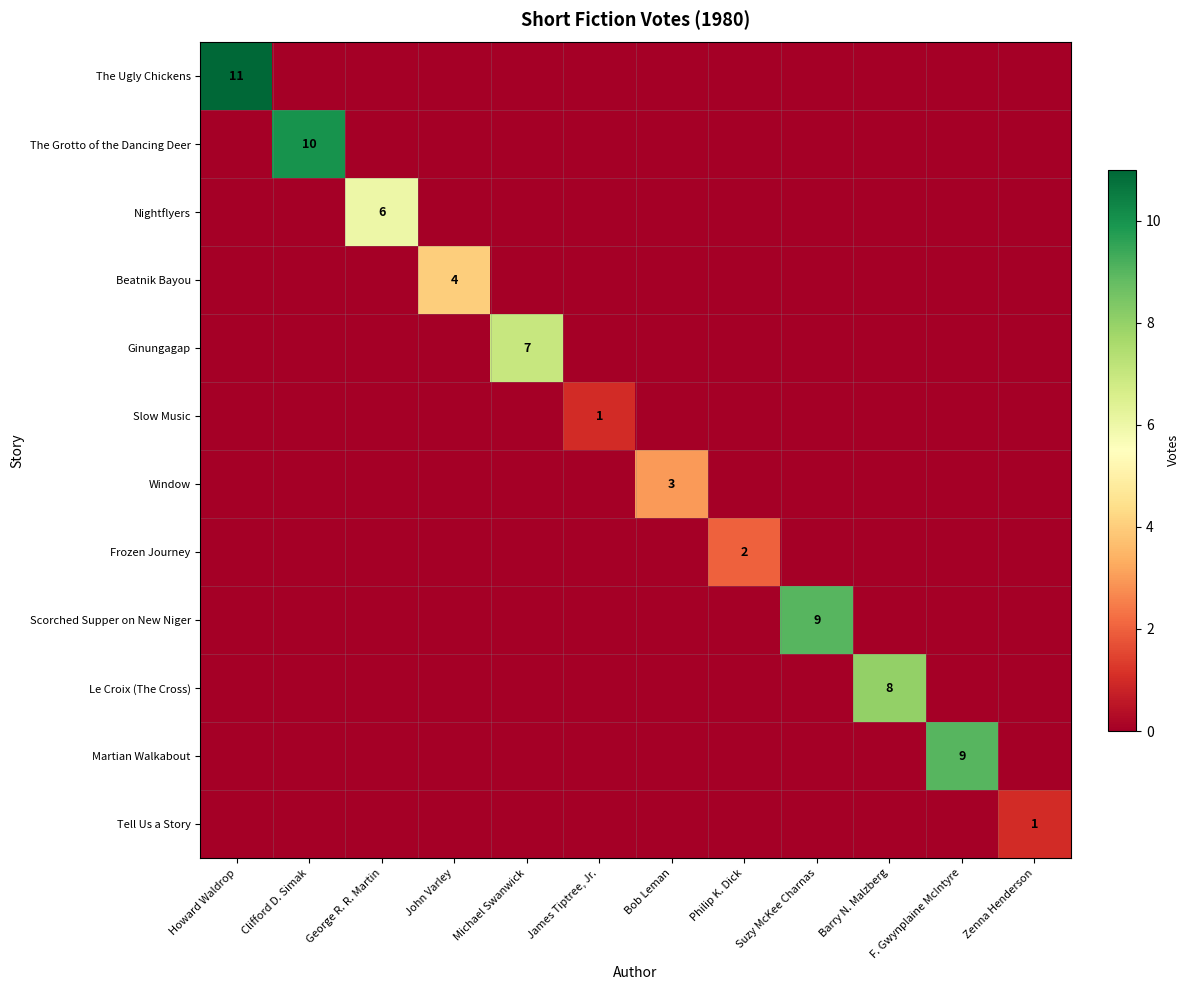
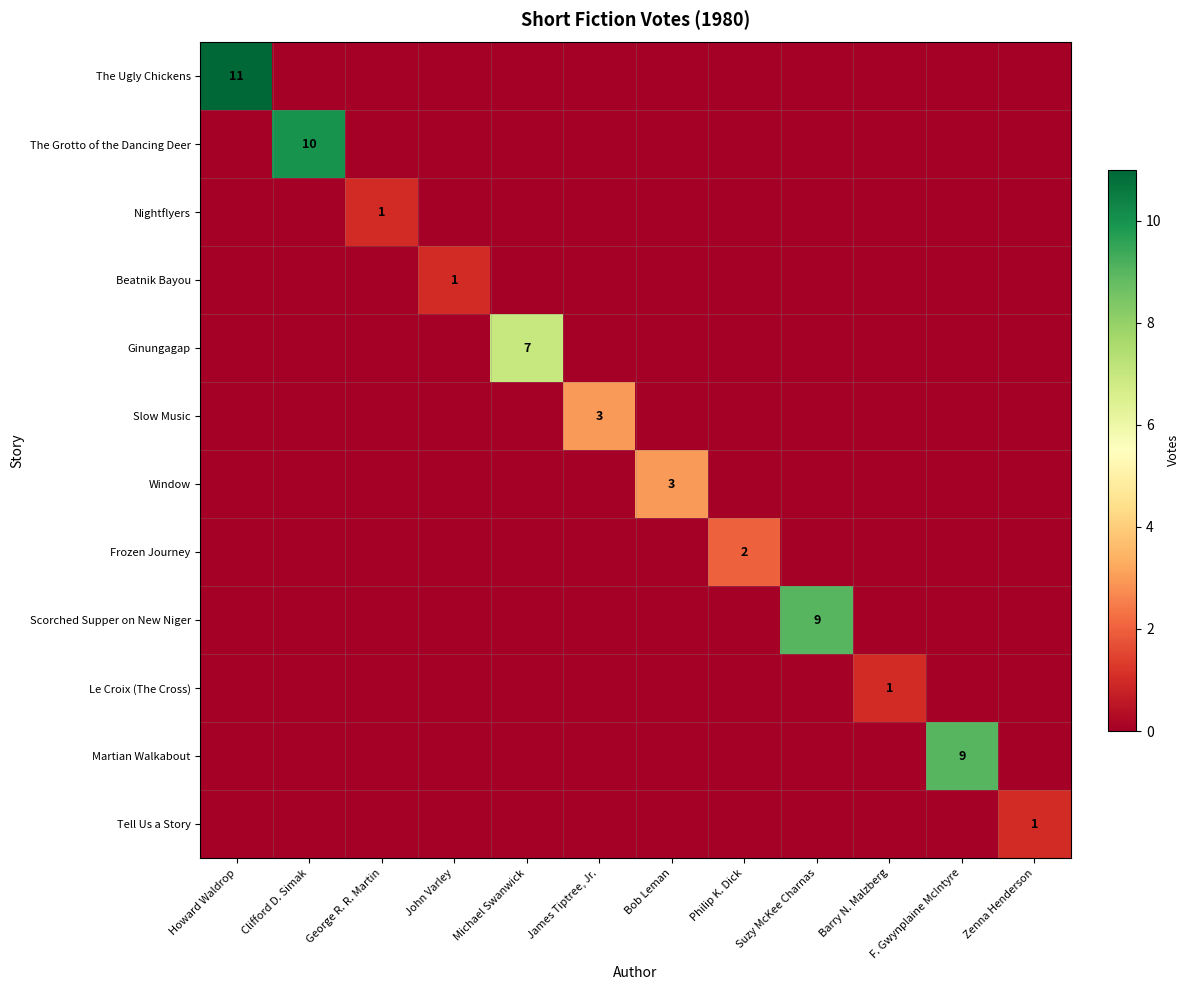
Nightflyers, George R. R. Martin: 6 -> 1
Beatnik Bayou, John Varley: 4 -> 1
Slow Music, James Tiptree, Jr.: 1 -> 3
Le Croix (The Cross), Barry N. Malzberg: 8 -> 1
